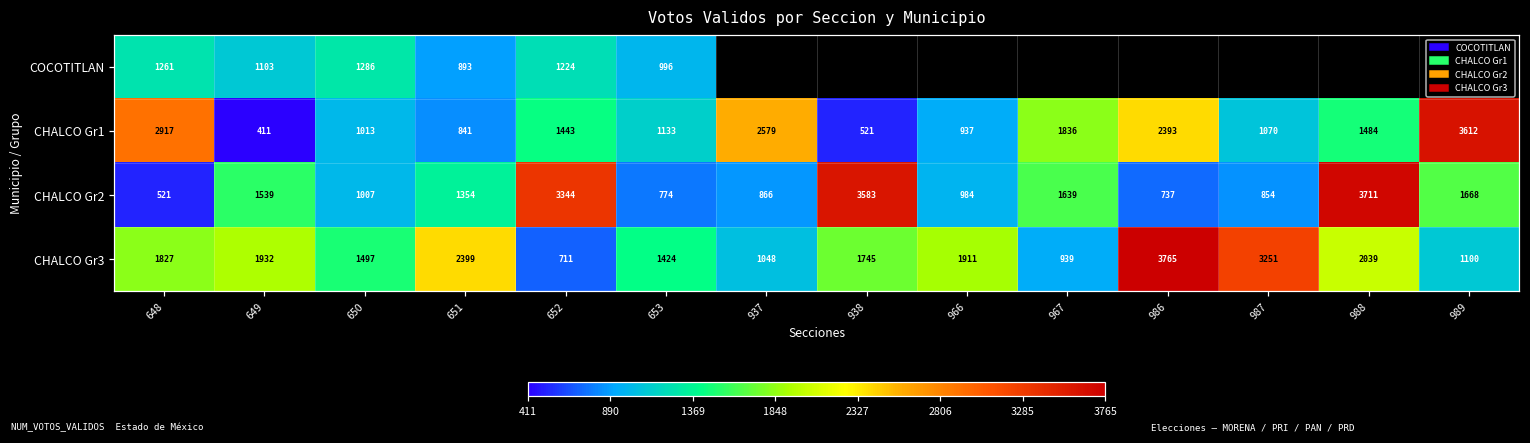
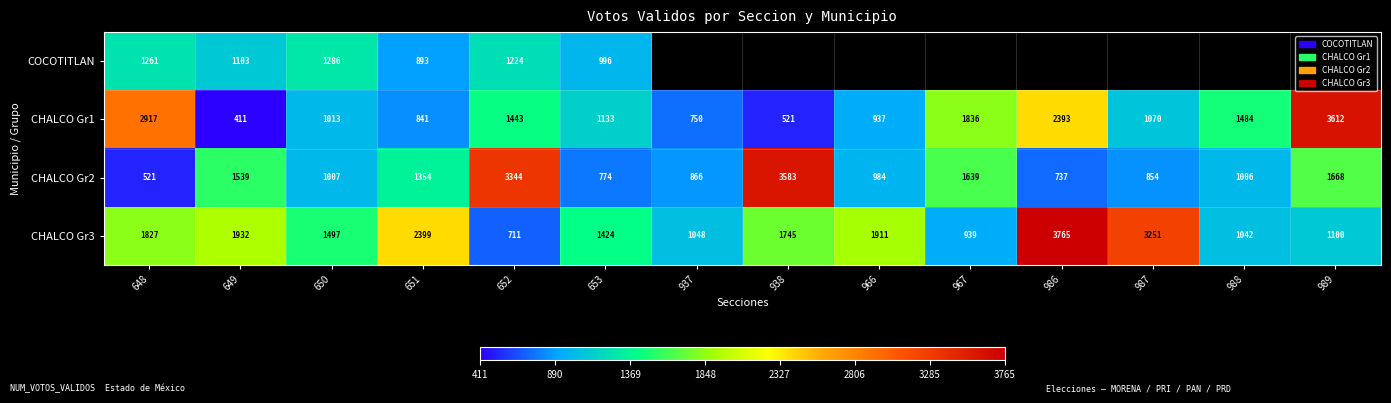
CHALCO Gr1, 937: 2579 -> 750
CHALCO Gr2, 988: 3711 -> 1006
CHALCO Gr3, 988: 2039 -> 1042
